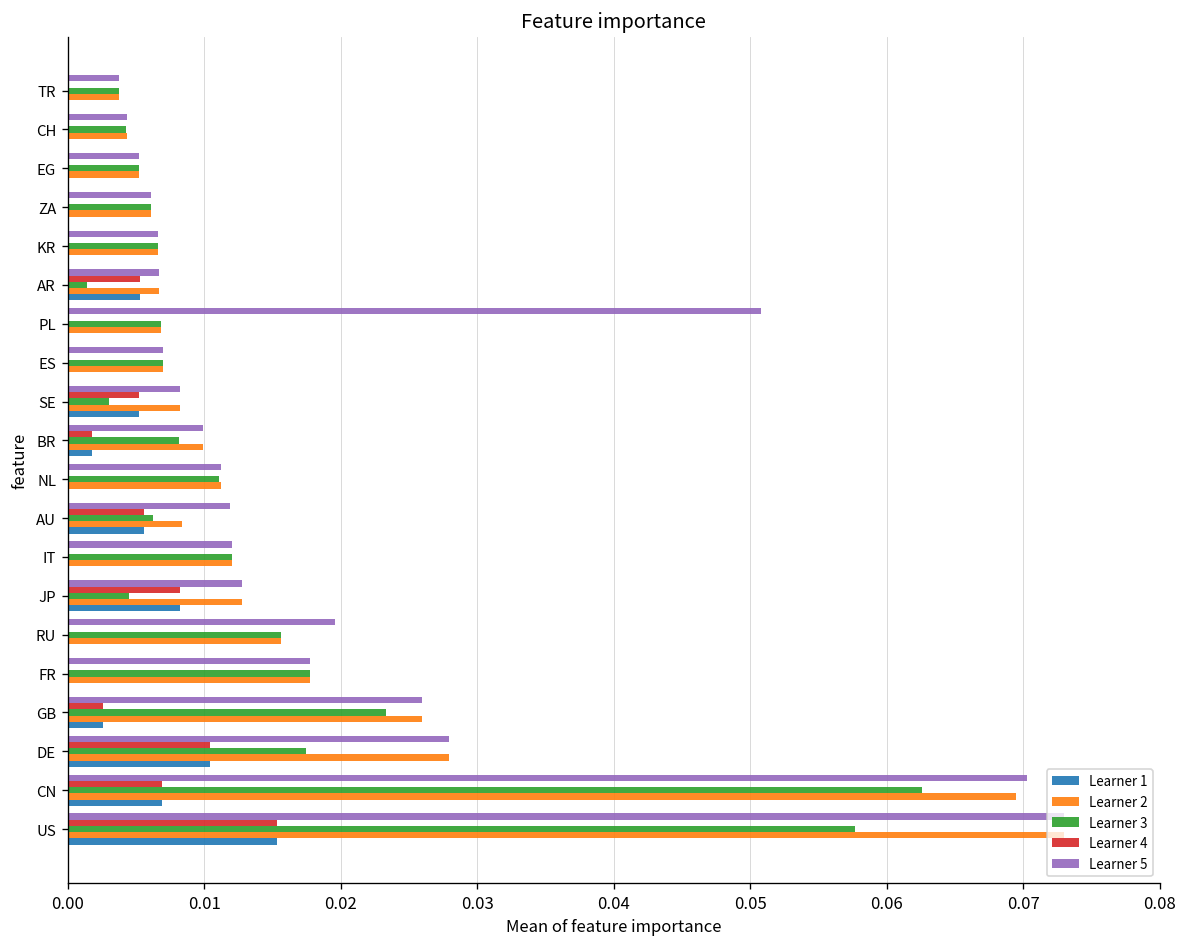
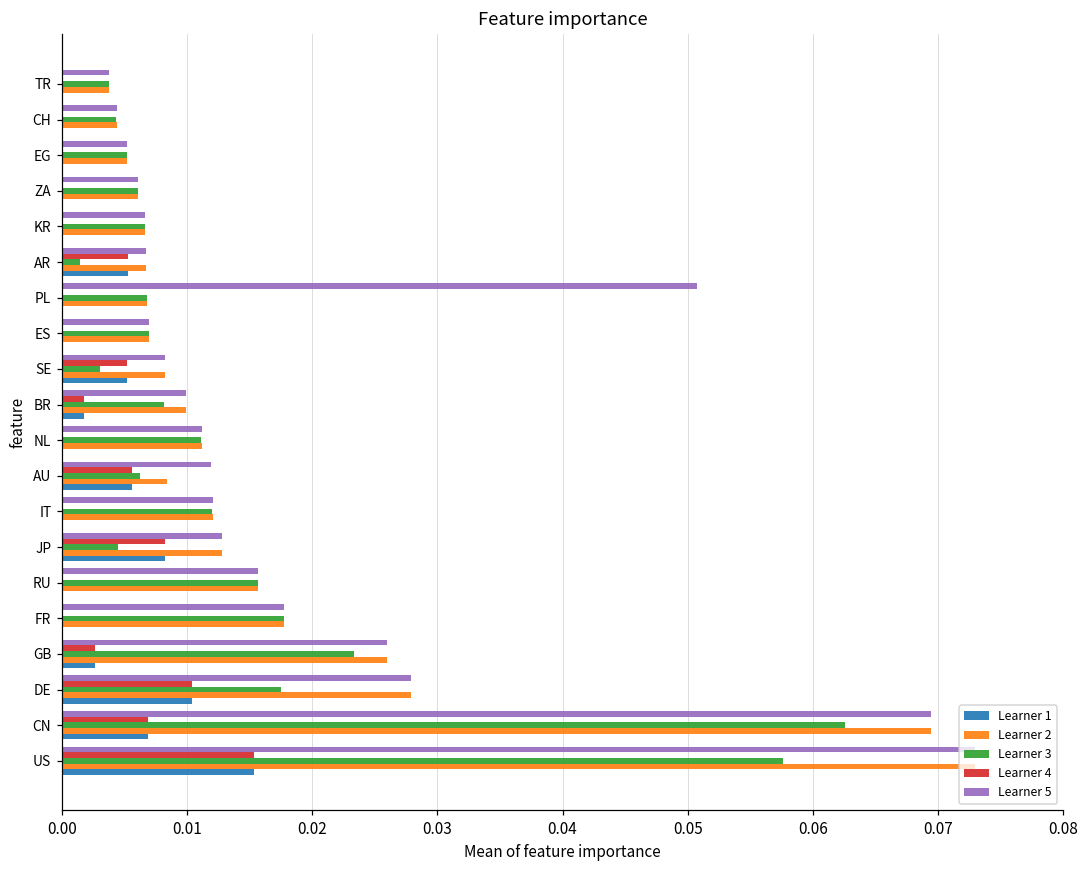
Learner 5, RU: 0.0196 -> 0.0156
Learner 5, CN: 0.0703 -> 0.0695
